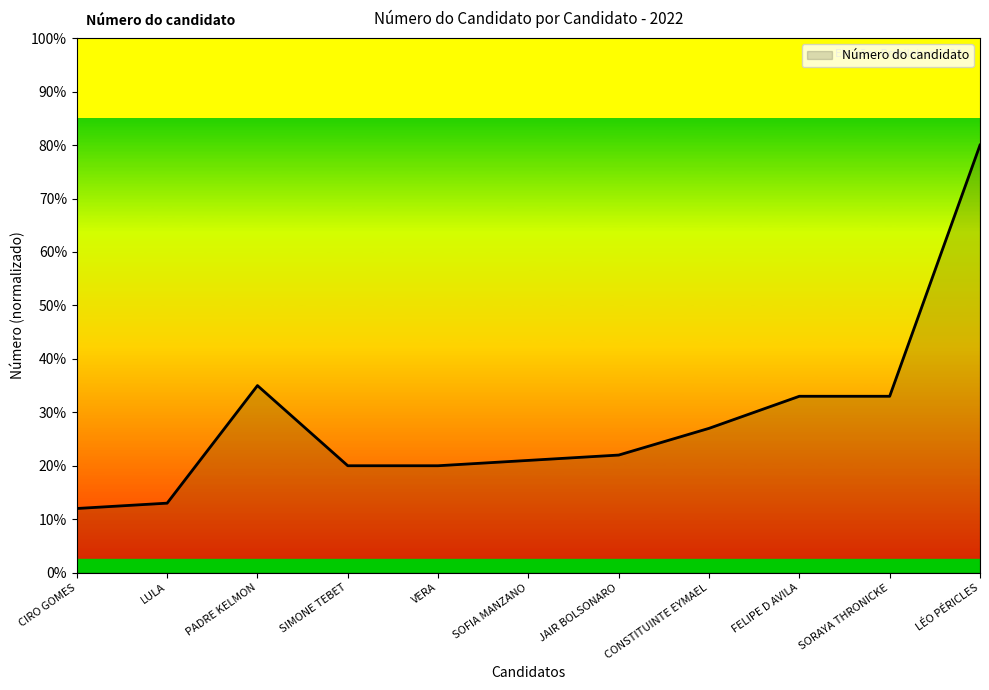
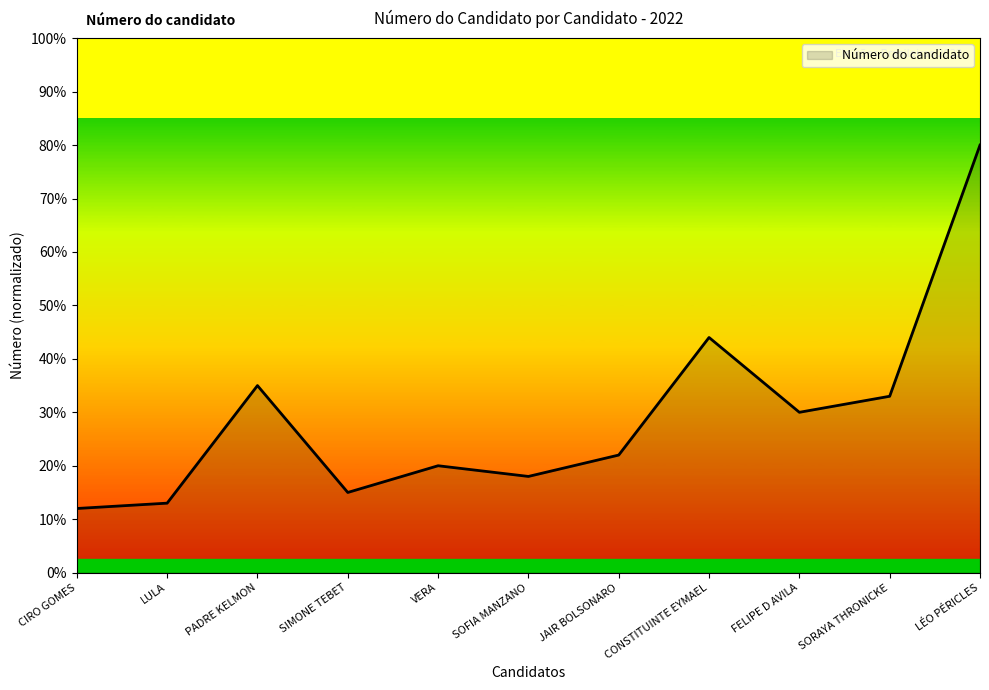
SIMONE TEBET: 20% -> 15%
SOFIA MANZANO: 21% -> 18%
CONSTITUINTE EYMAEL: 27% -> 44%
FELIPE D AVILA: 33% -> 30%
